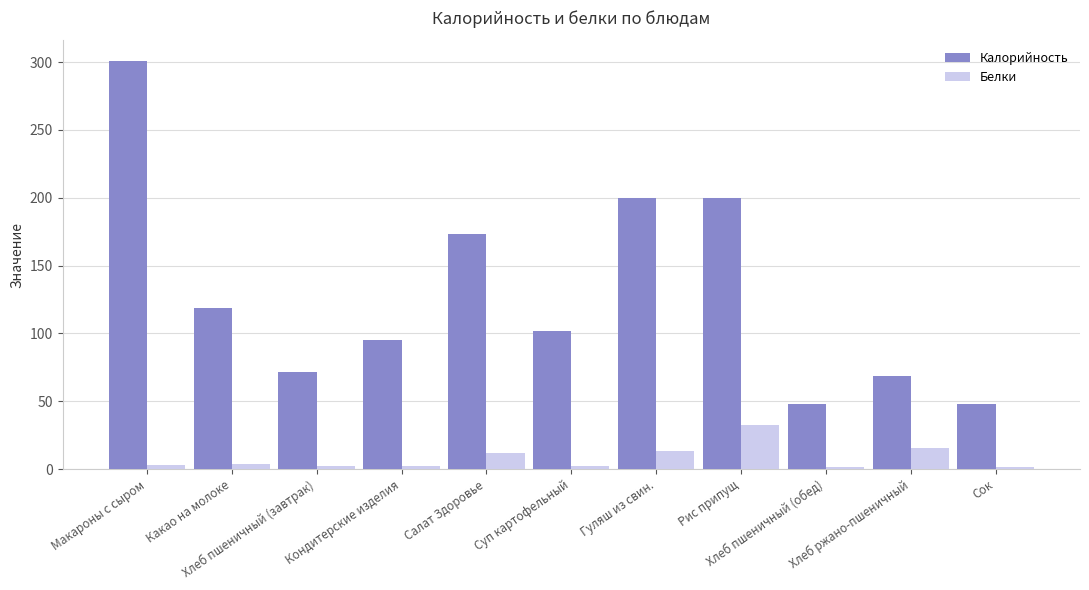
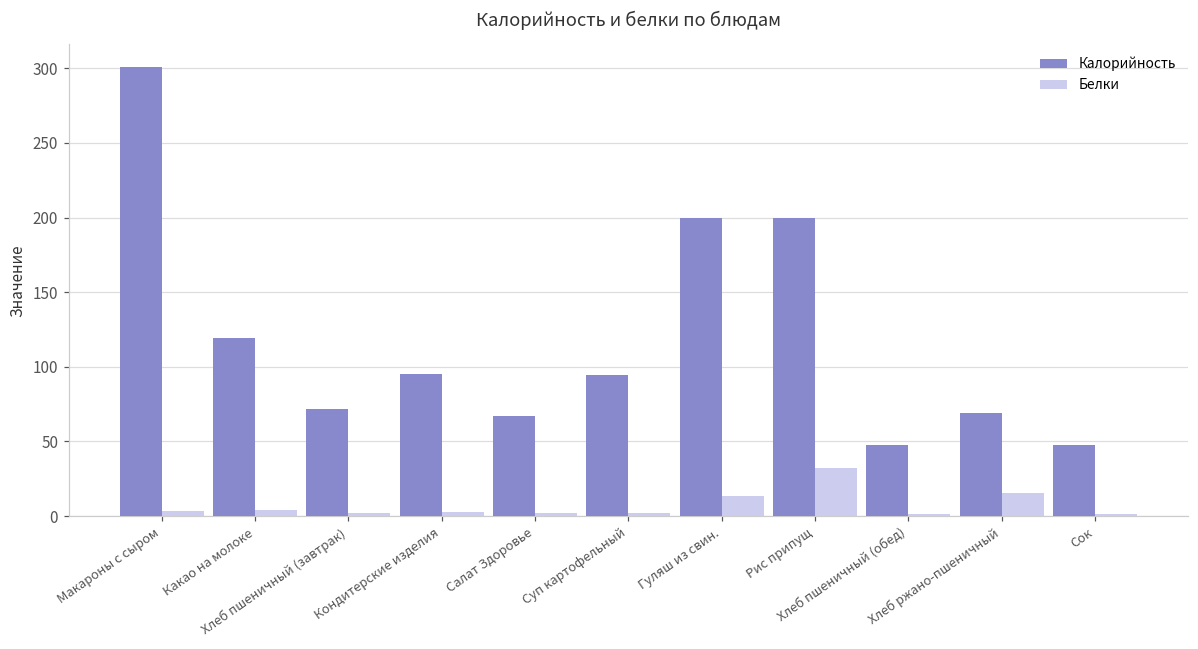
Калорийность, Салат Здоровье: 174 -> 67
Белки, Салат Здоровье: 12 -> 2
Калорийность, Суп картофельный: 102 -> 94
